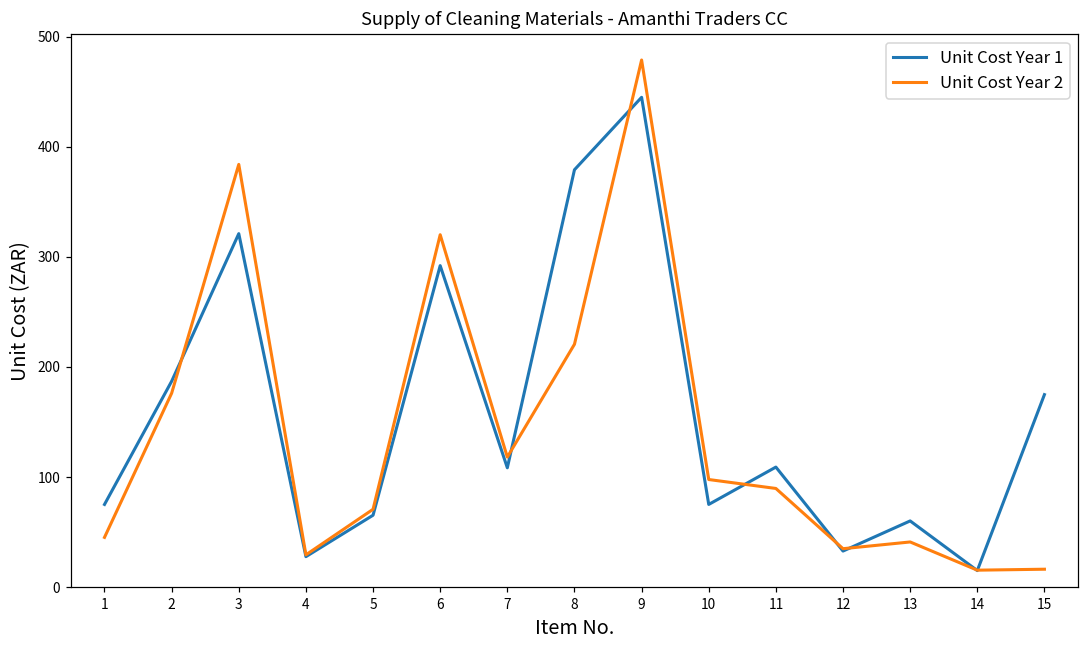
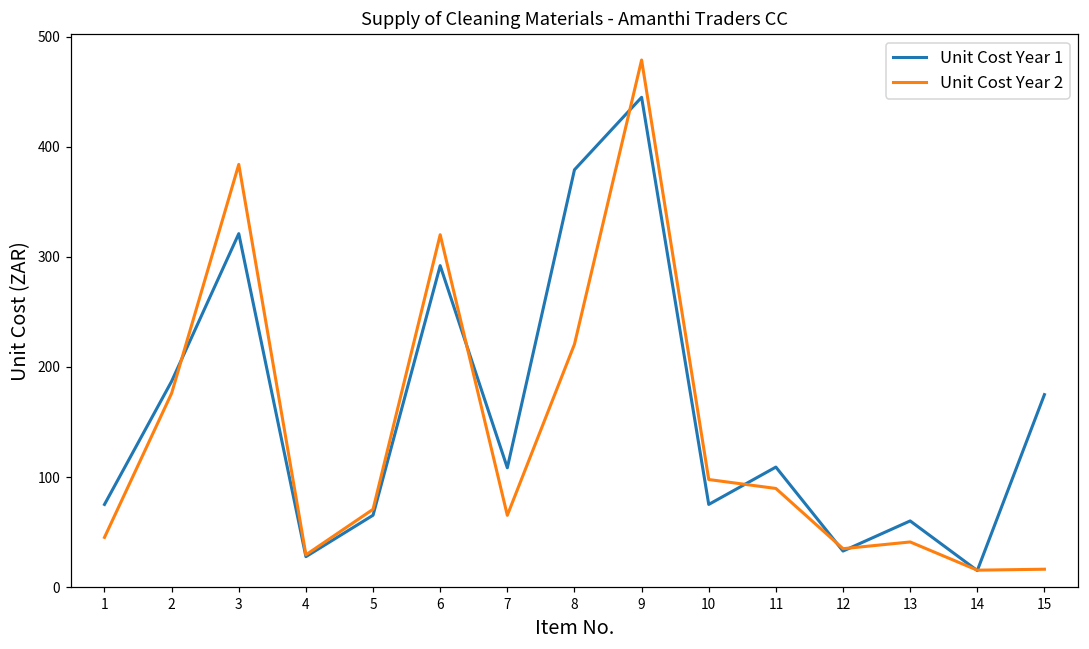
Unit Cost Year 2, 7: 118 -> 65
